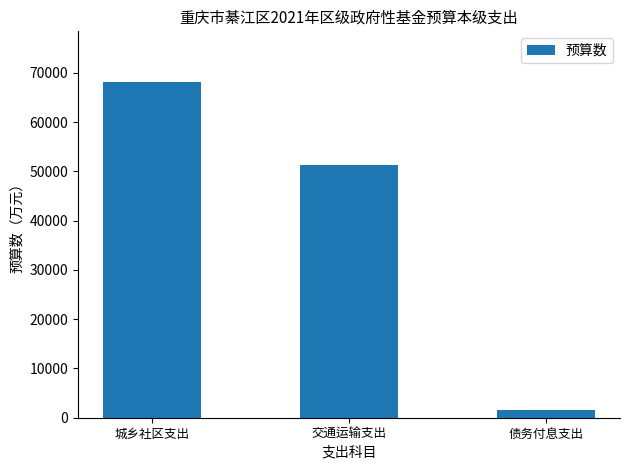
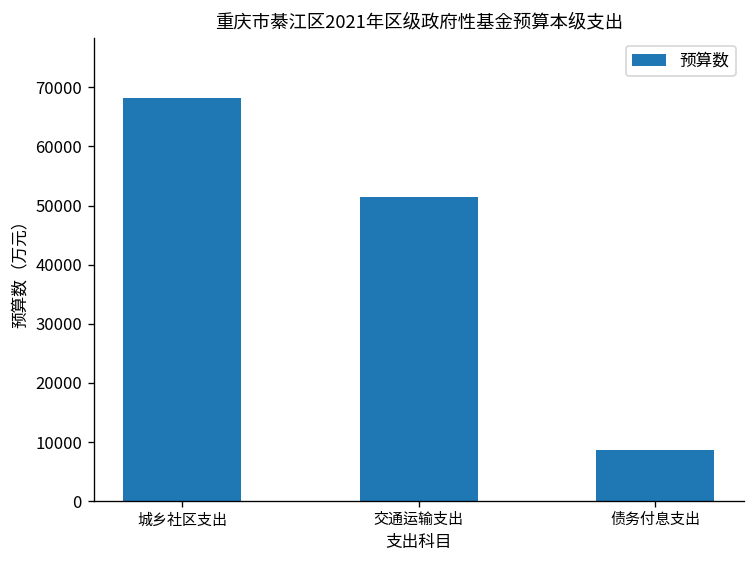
债务付息支出: 2000 -> 9000
